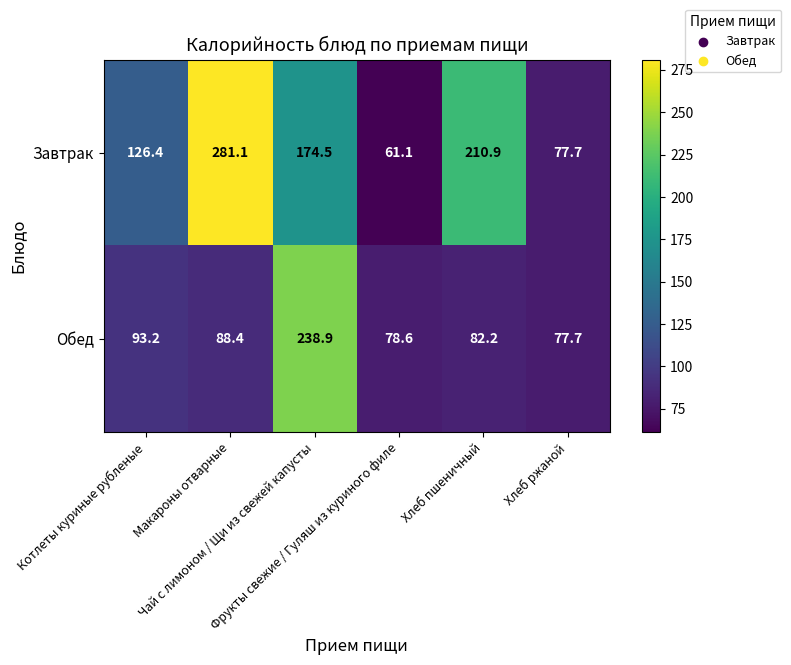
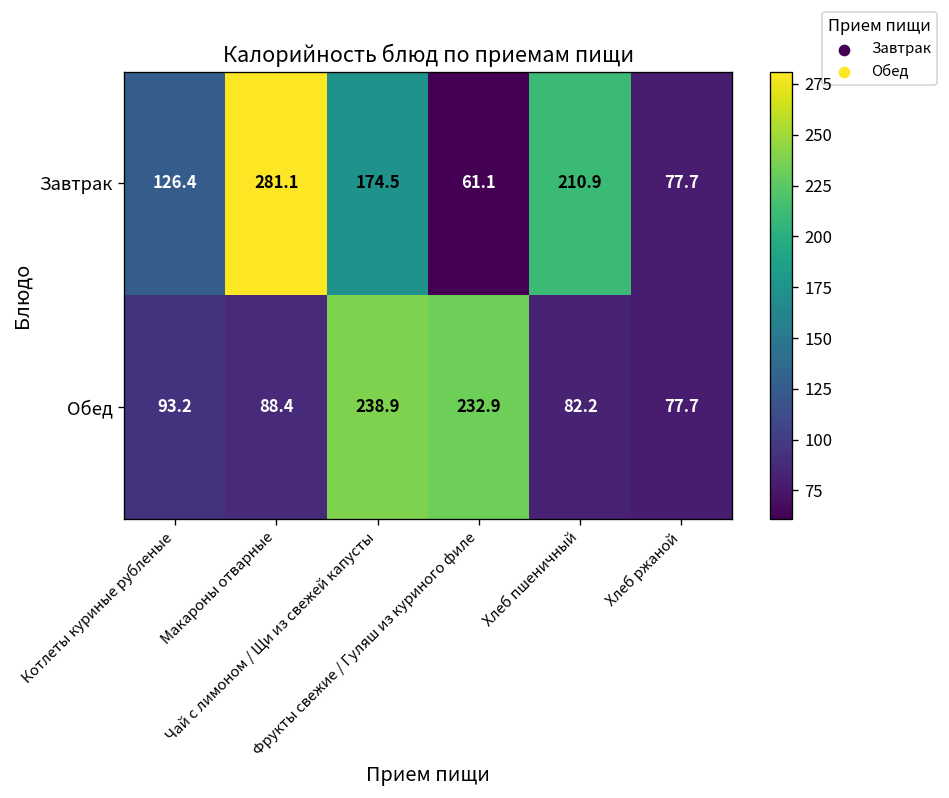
Обед, Фрукты свежие / Гуляш из куриного филе: 78.6 -> 232.9
